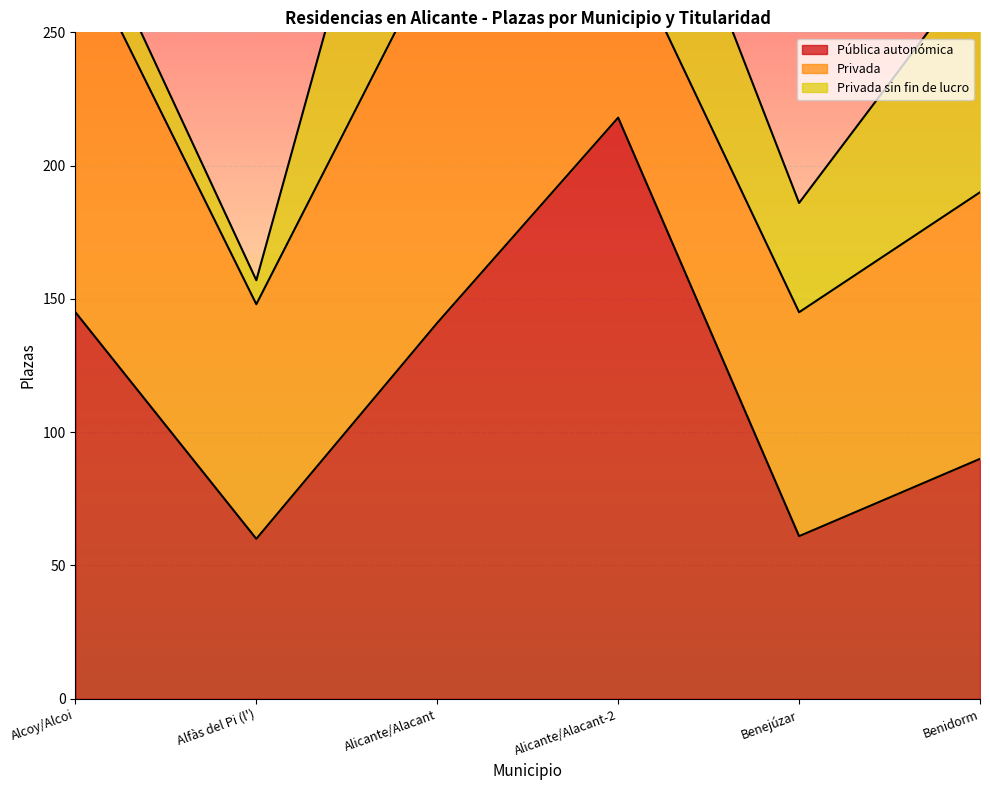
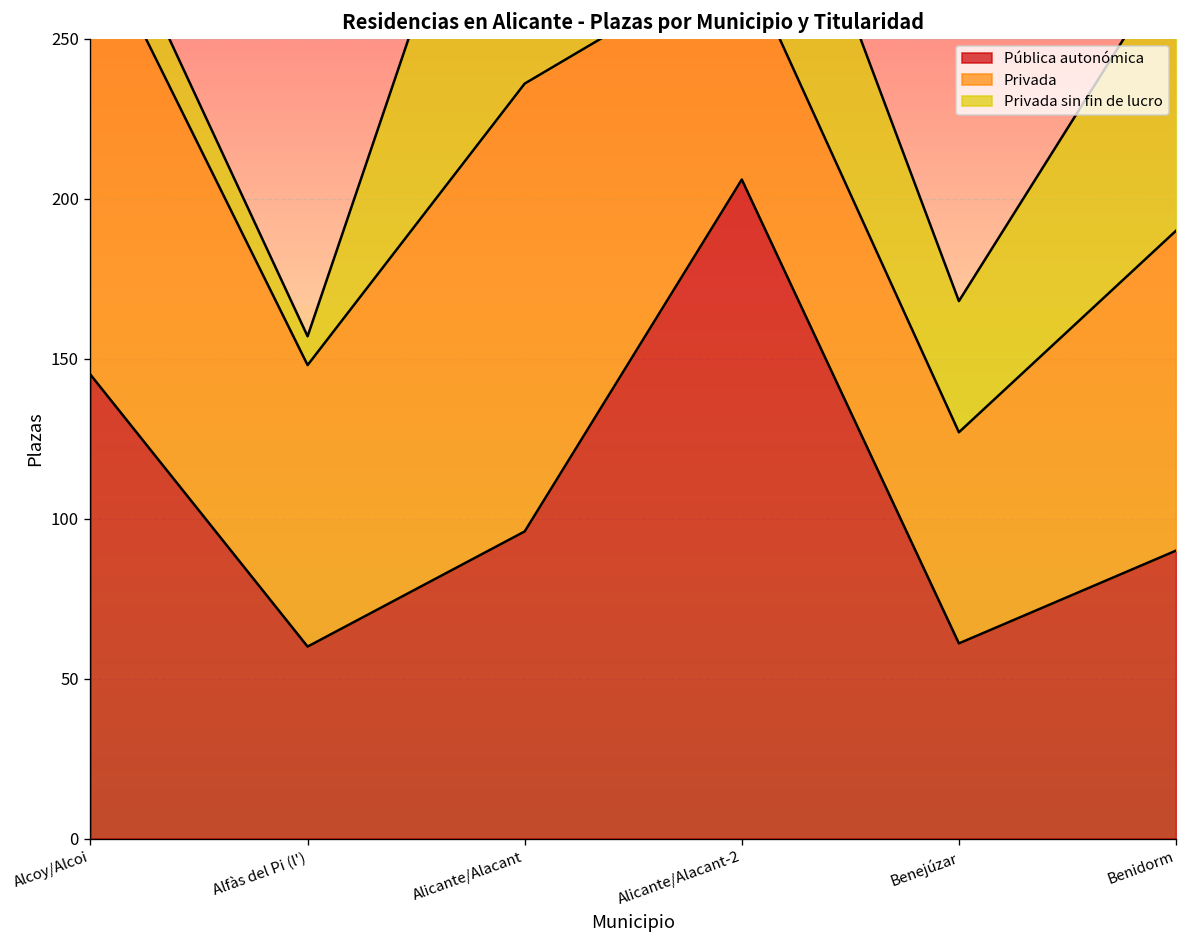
Pública autonómica, Alicante/Alacant: 141 -> 96
Pública autonómica, Alicante/Alacant-2: 218 -> 206
Privada, Benejúzar: 84 -> 66
